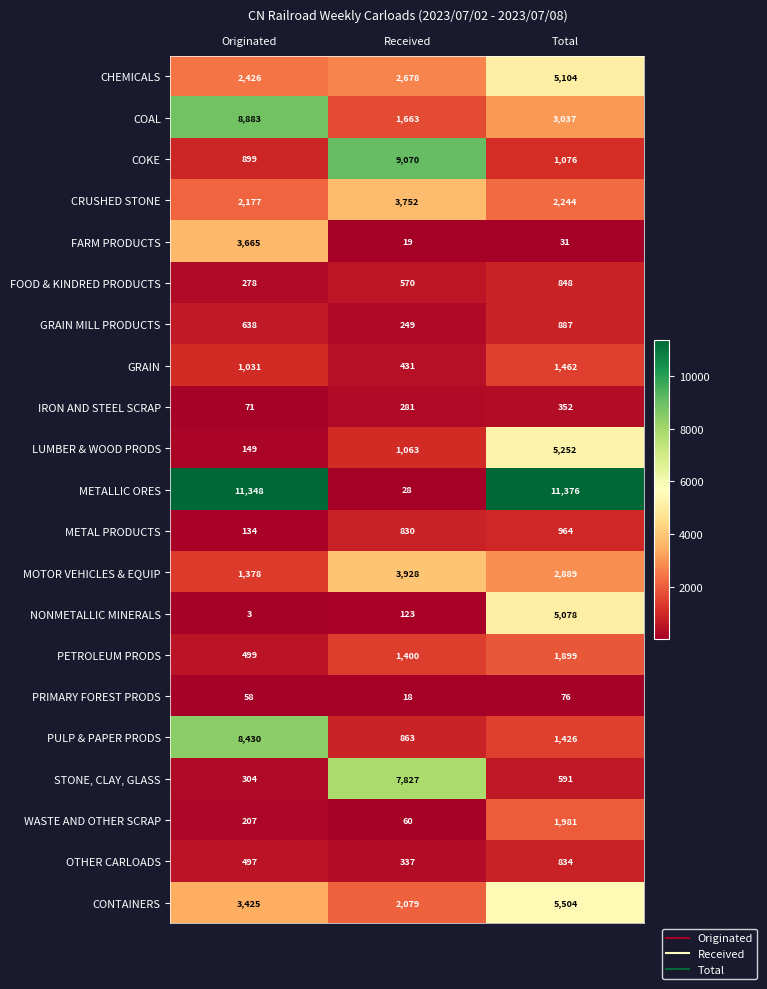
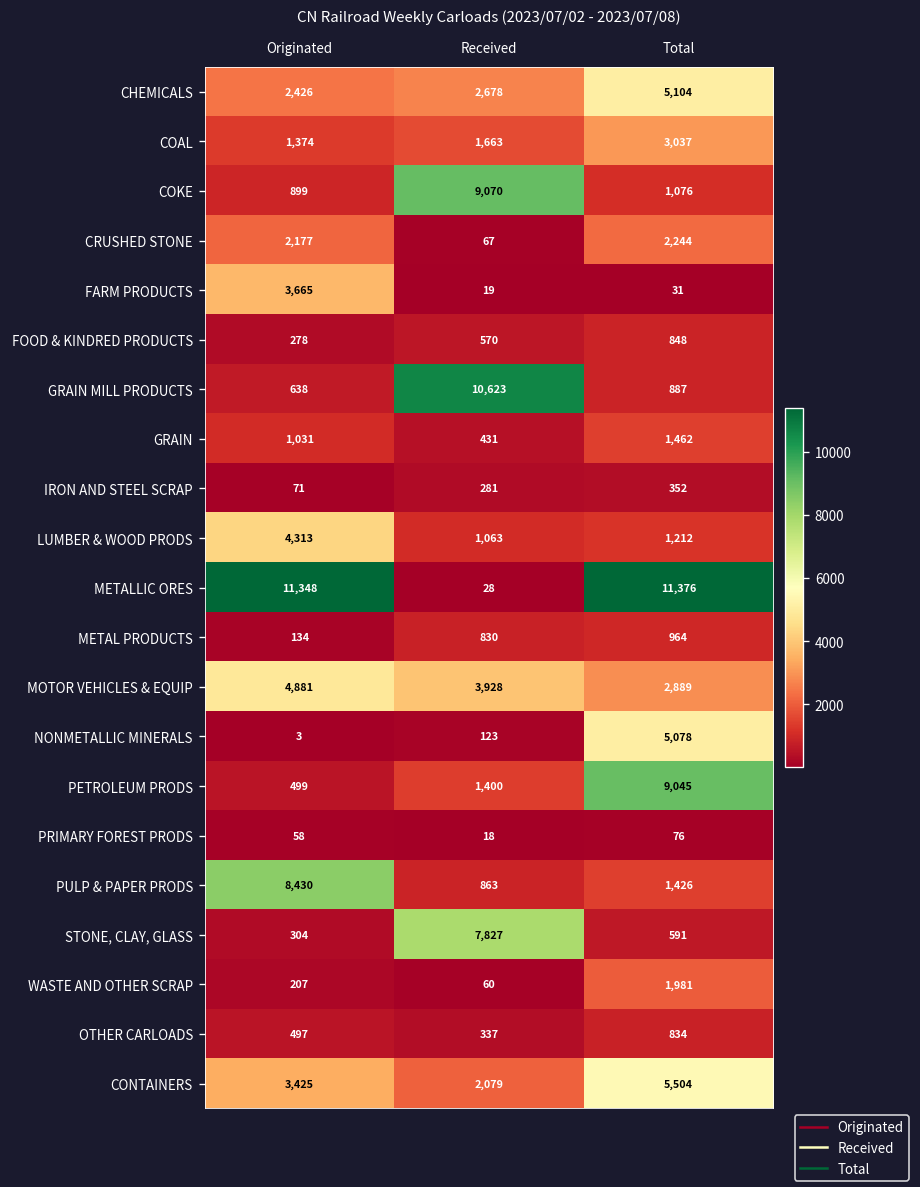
COAL, Originated: 8,883 -> 1,374
CRUSHED STONE, Received: 3,752 -> 67
GRAIN MILL PRODUCTS, Received: 249 -> 10,623
LUMBER & WOOD PRODS, Originated: 149 -> 4,313
LUMBER & WOOD PRODS, Total: 5,252 -> 1,212
MOTOR VEHICLES & EQUIP, Originated: 1,378 -> 4,881
PETROLEUM PRODS, Total: 1,899 -> 9,045
